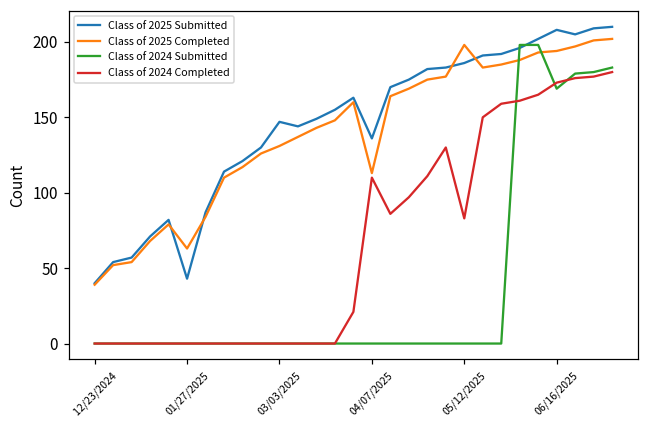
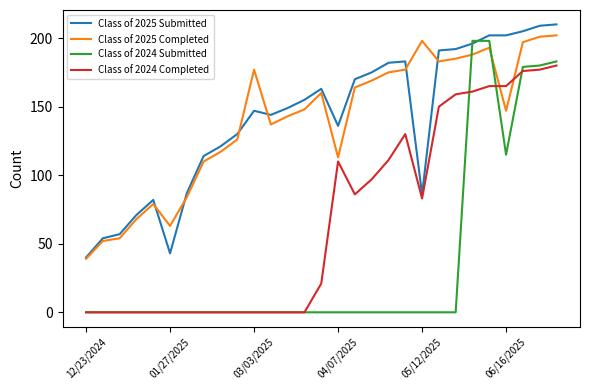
Class of 2025 Completed, 03/03/2025: 131 -> 177
Class of 2025 Submitted, 05/12/2025: 186 -> 86
Class of 2025 Submitted, 06/16/2025: 208 -> 202
Class of 2025 Completed, 06/16/2025: 194 -> 147
Class of 2024 Submitted, 06/16/2025: 169 -> 115
Class of 2024 Completed, 06/16/2025: 173 -> 165
